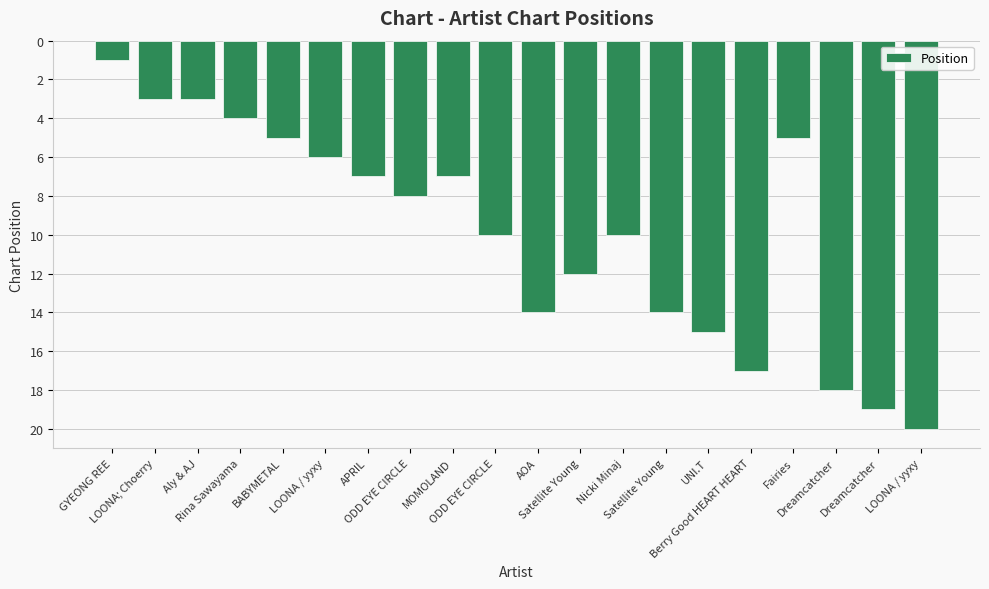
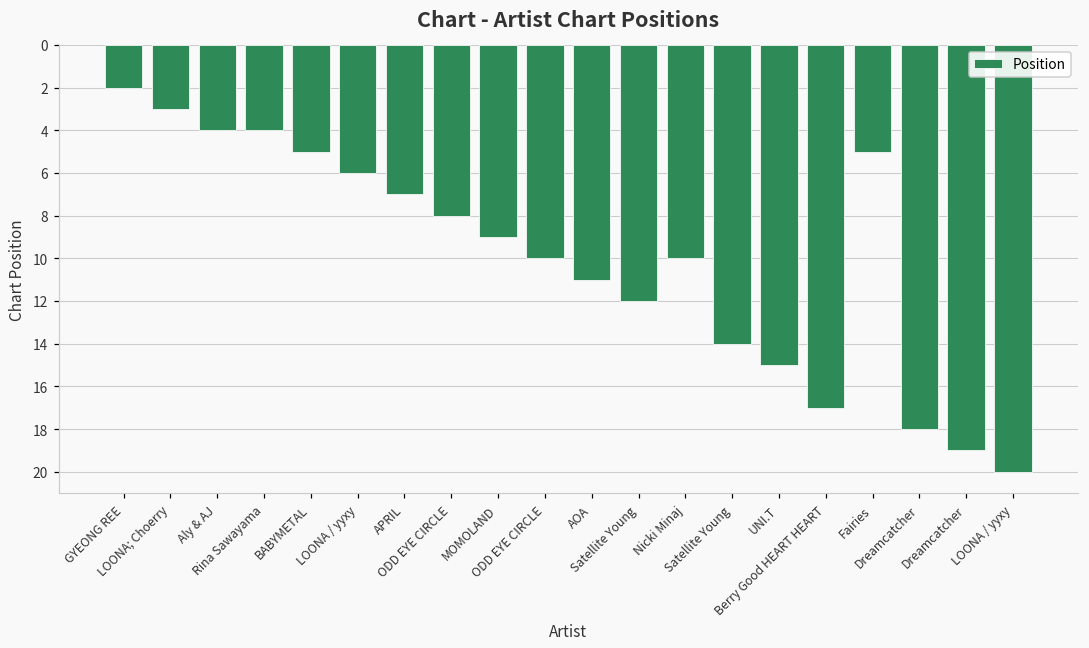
GYEONG REE: 1 -> 2
Aly & AJ: 3 -> 4
MOMOLAND: 7 -> 9
AOA: 14 -> 11
